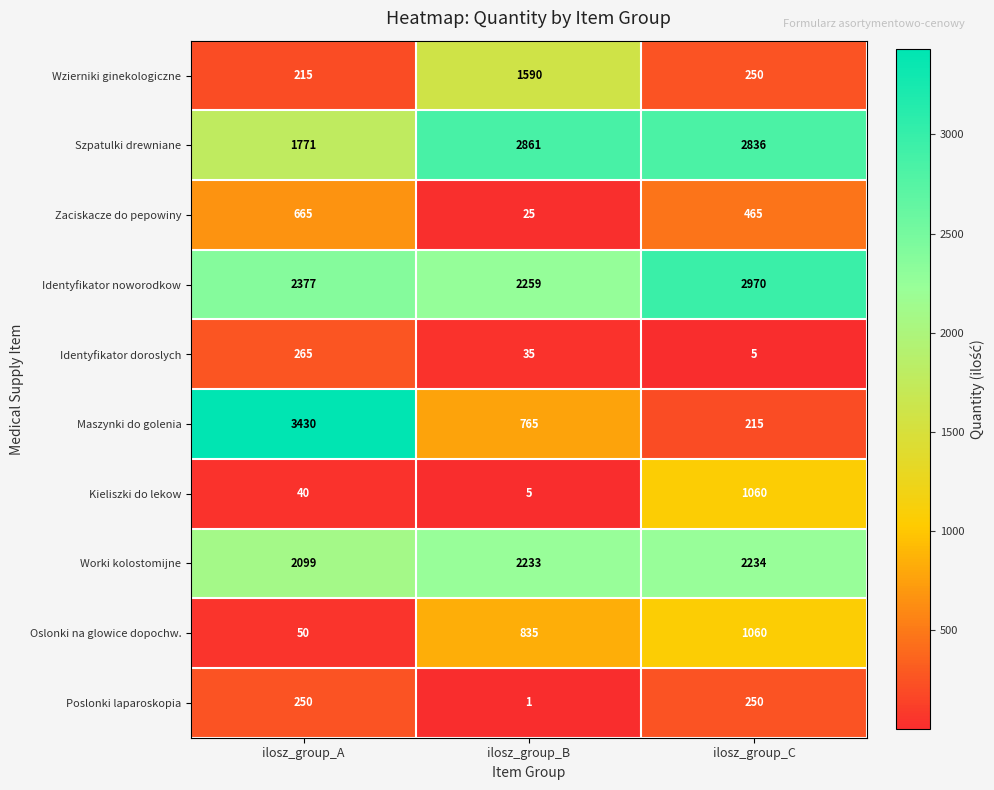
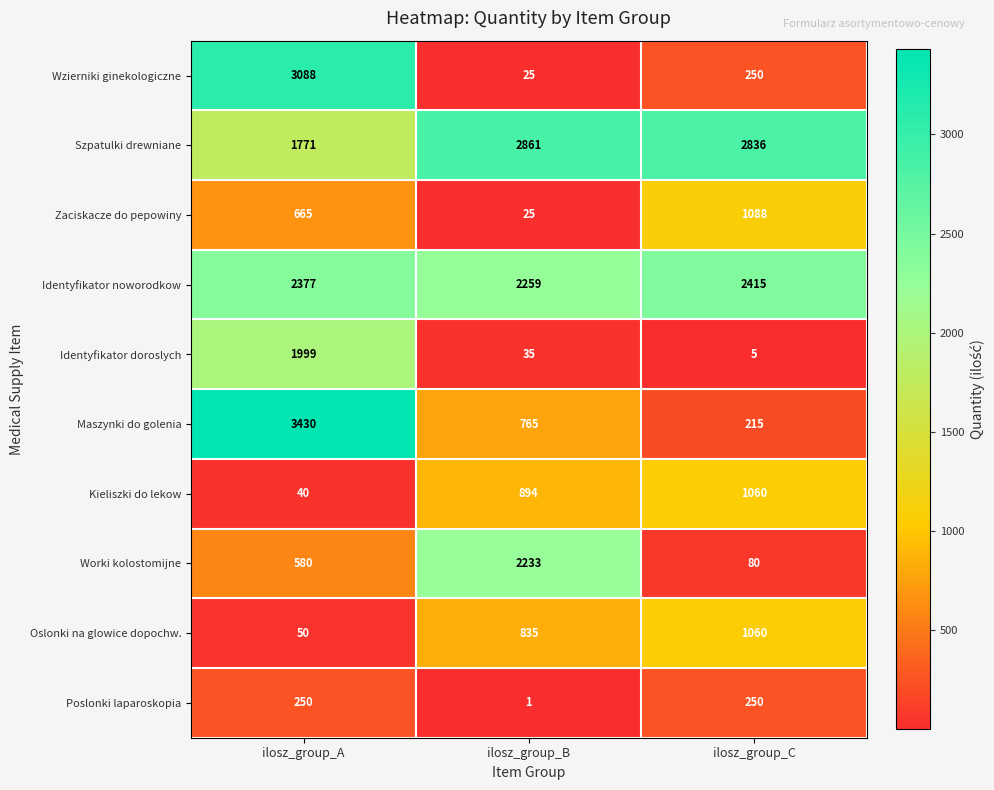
Wzierniki ginekologiczne, ilosz_group_A: 215 -> 3088
Wzierniki ginekologiczne, ilosz_group_B: 1590 -> 25
Zaciskacze do pepowiny, ilosz_group_C: 465 -> 1088
Identyfikator noworodkow, ilosz_group_C: 2970 -> 2415
Identyfikator doroslych, ilosz_group_A: 265 -> 1999
Kieliszki do lekow, ilosz_group_B: 5 -> 894
Worki kolostomijne, ilosz_group_A: 2099 -> 580
Worki kolostomijne, ilosz_group_C: 2234 -> 80
